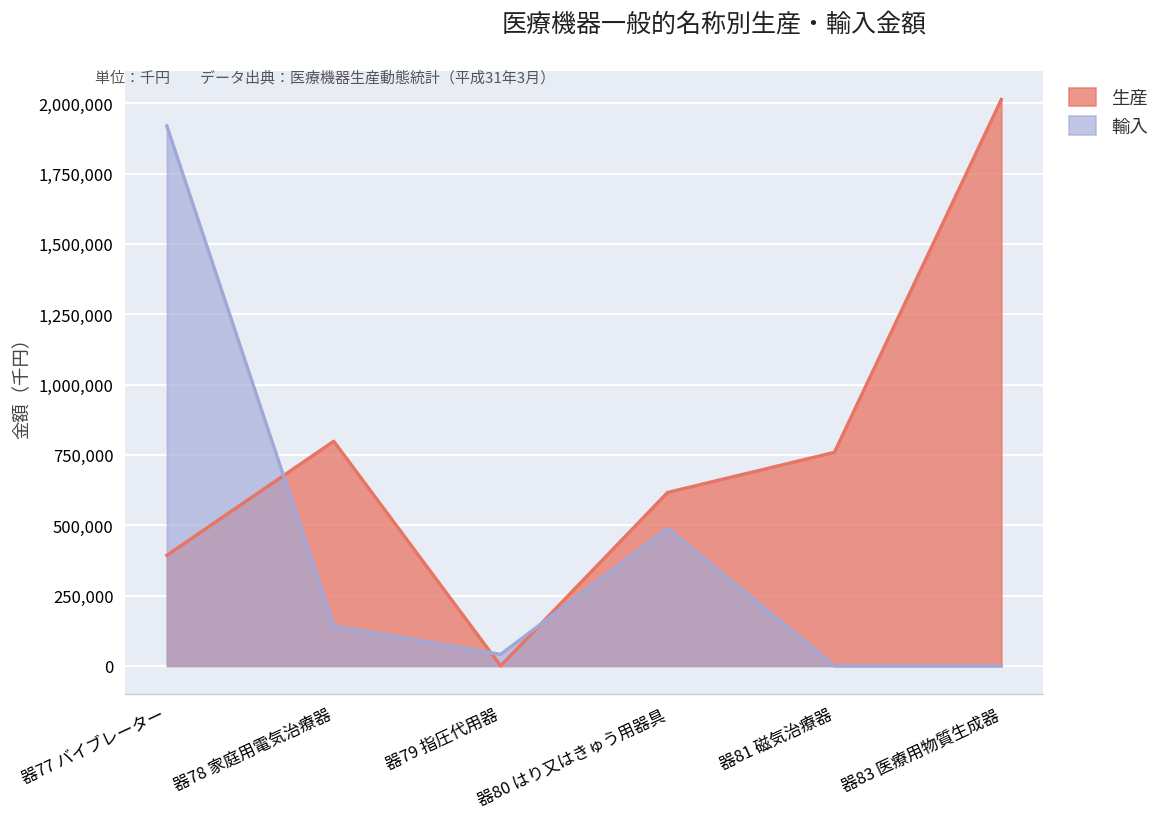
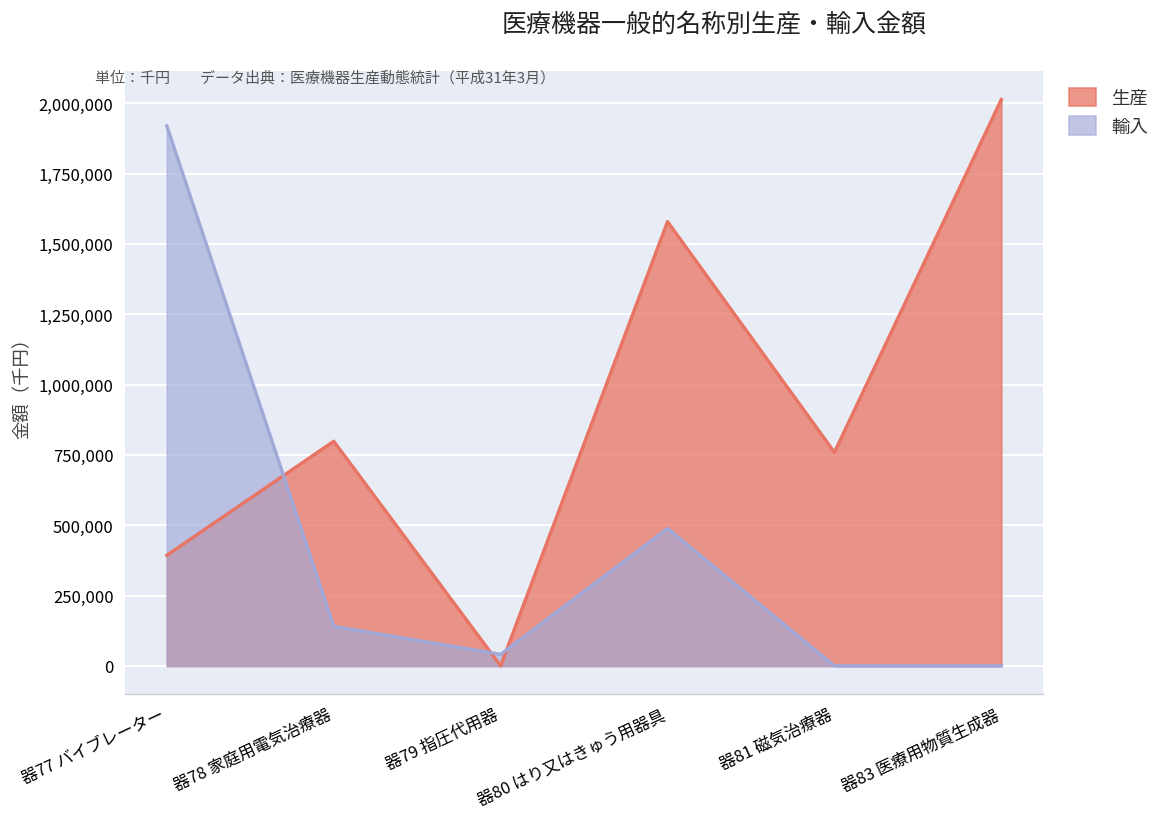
生産, 器80 はり又はきゅう用器具: 620,000 -> 1,580,000
